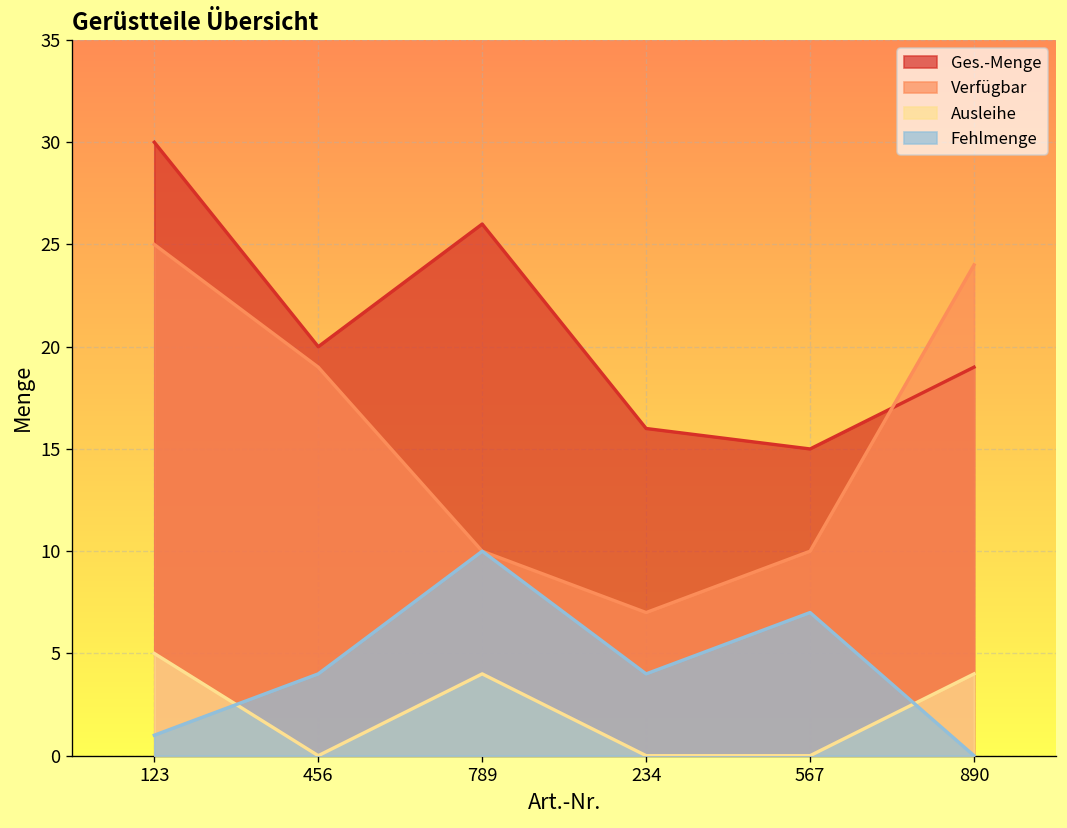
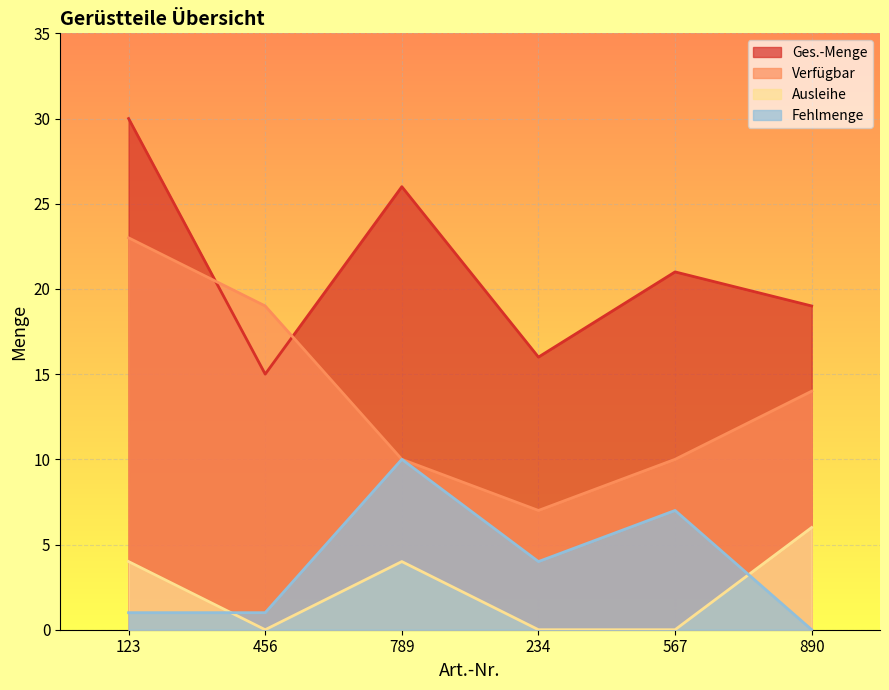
Verfügbar, 123: 25 -> 23
Ausleihe, 123: 5 -> 4
Ges.-Menge, 456: 20 -> 15
Fehlmenge, 456: 4 -> 1
Ges.-Menge, 567: 15 -> 21
Verfügbar, 890: 24 -> 14
Ausleihe, 890: 4 -> 6
